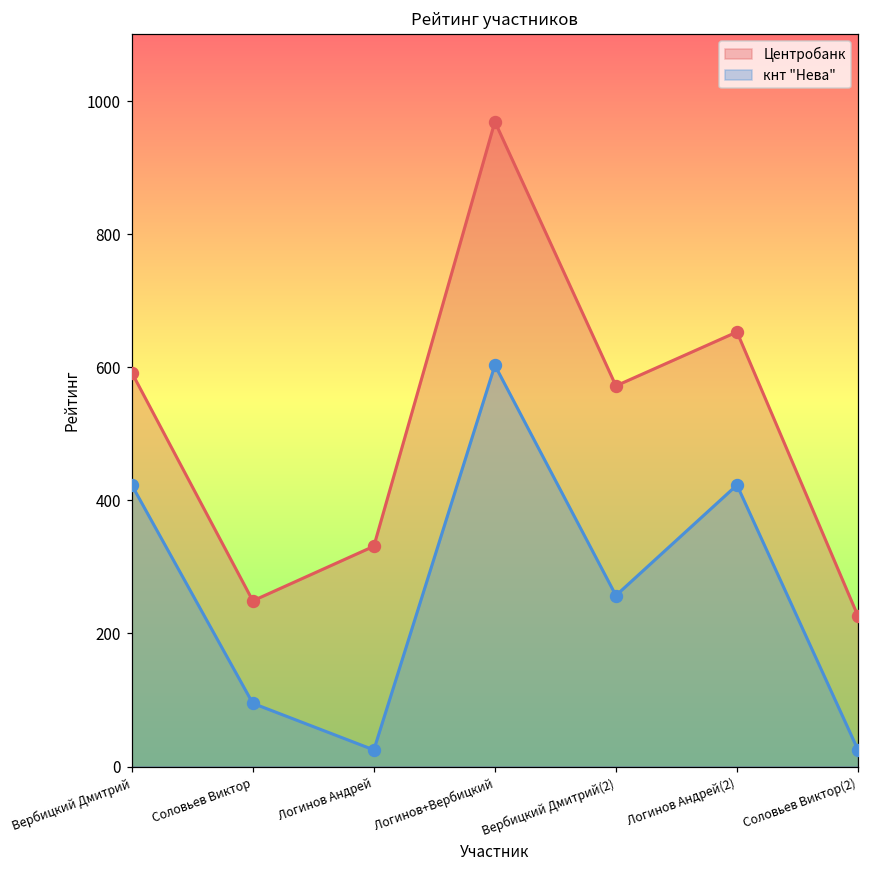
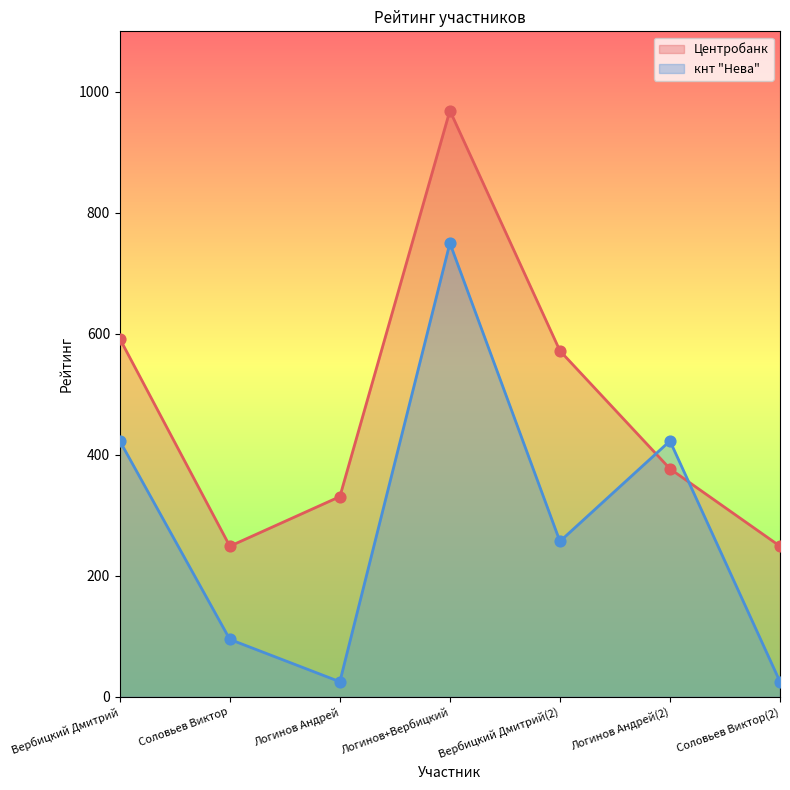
кнт "Нева", Логинов+Вербицкий: 600 -> 750
Центробанк, Логинов Андрей(2): 650 -> 380
Центробанк, Соловьев Виктор(2): 230 -> 250
